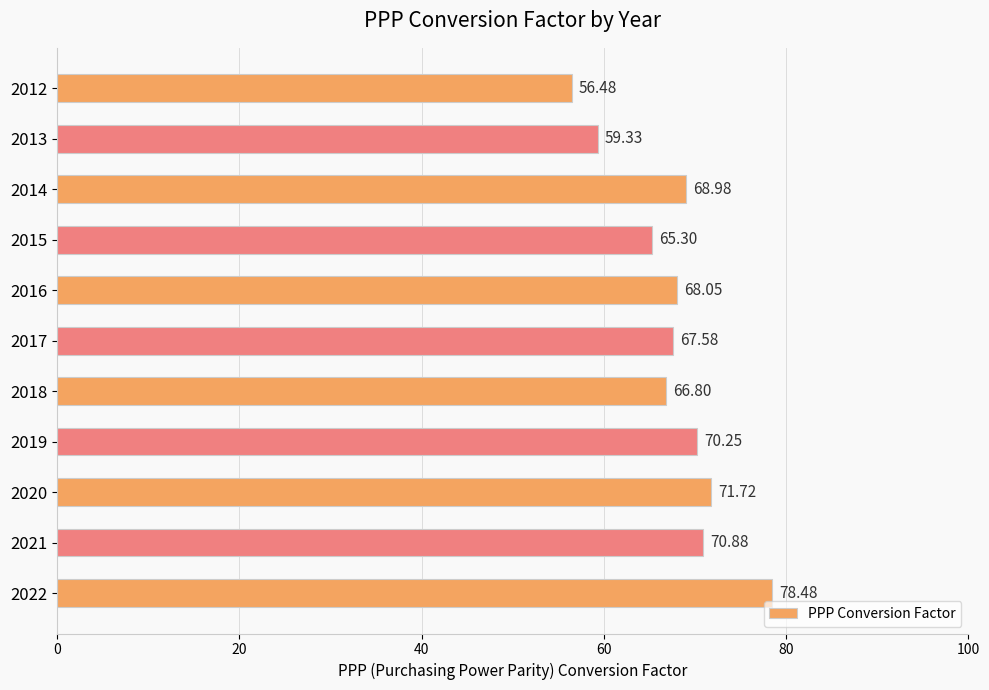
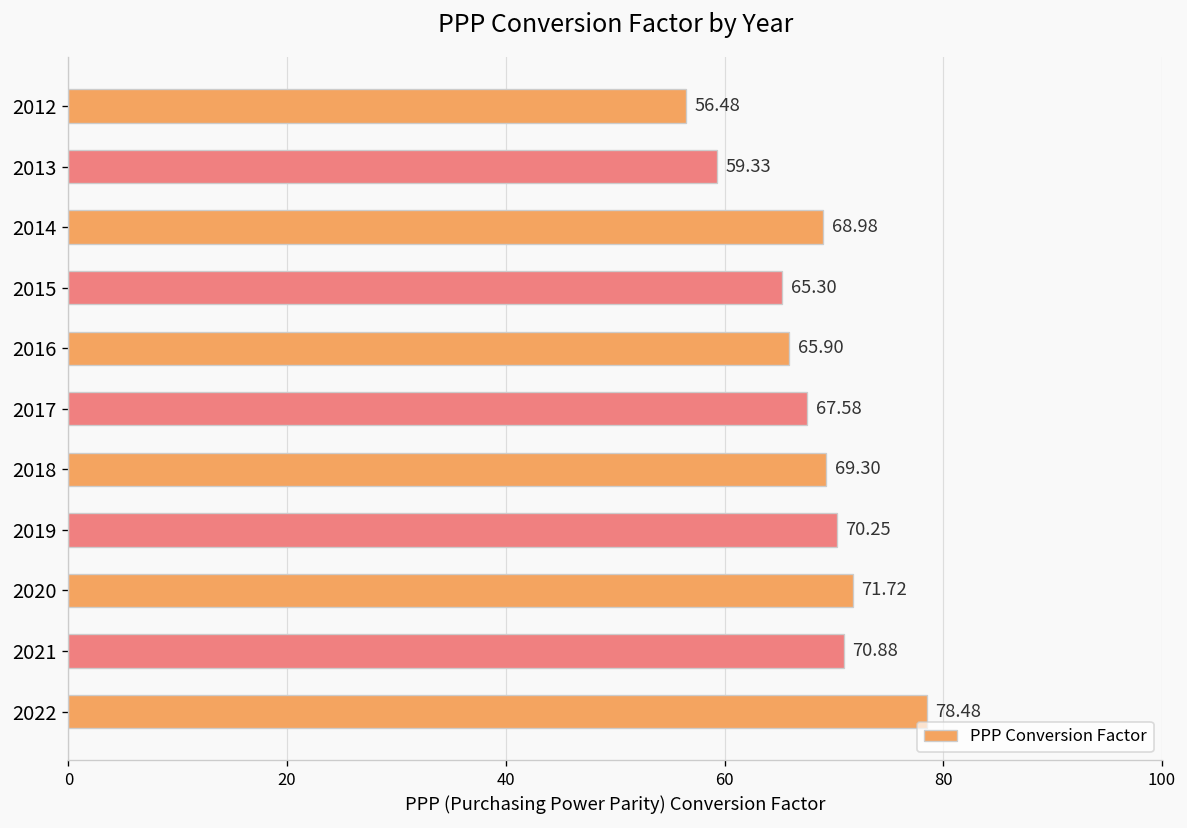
2016: 68.05 -> 65.90
2018: 66.80 -> 69.30
